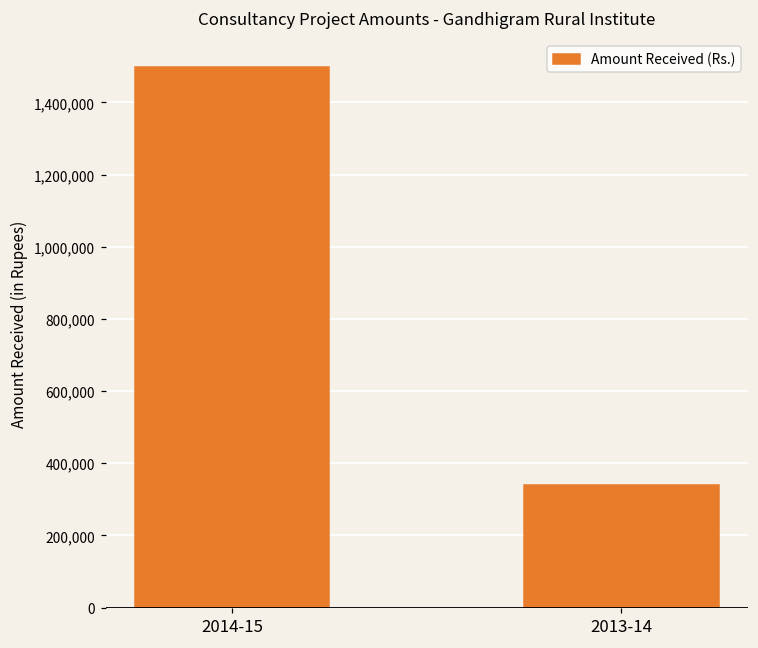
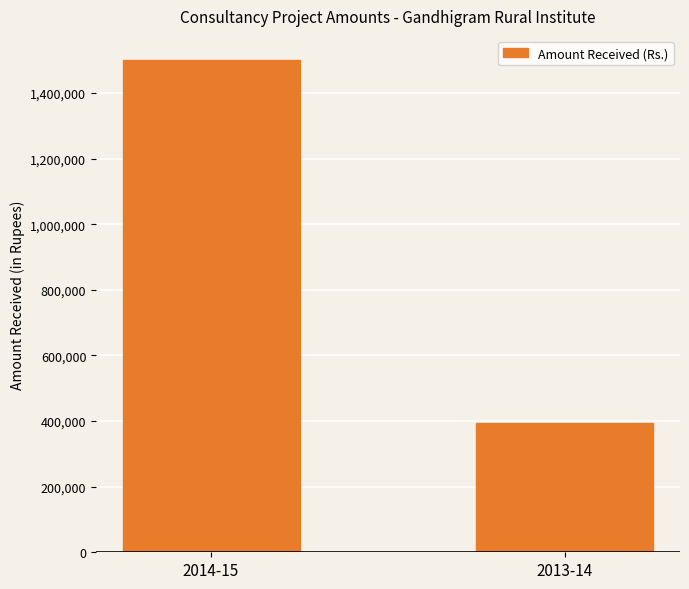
2013-14: 340,000 -> 390,000
